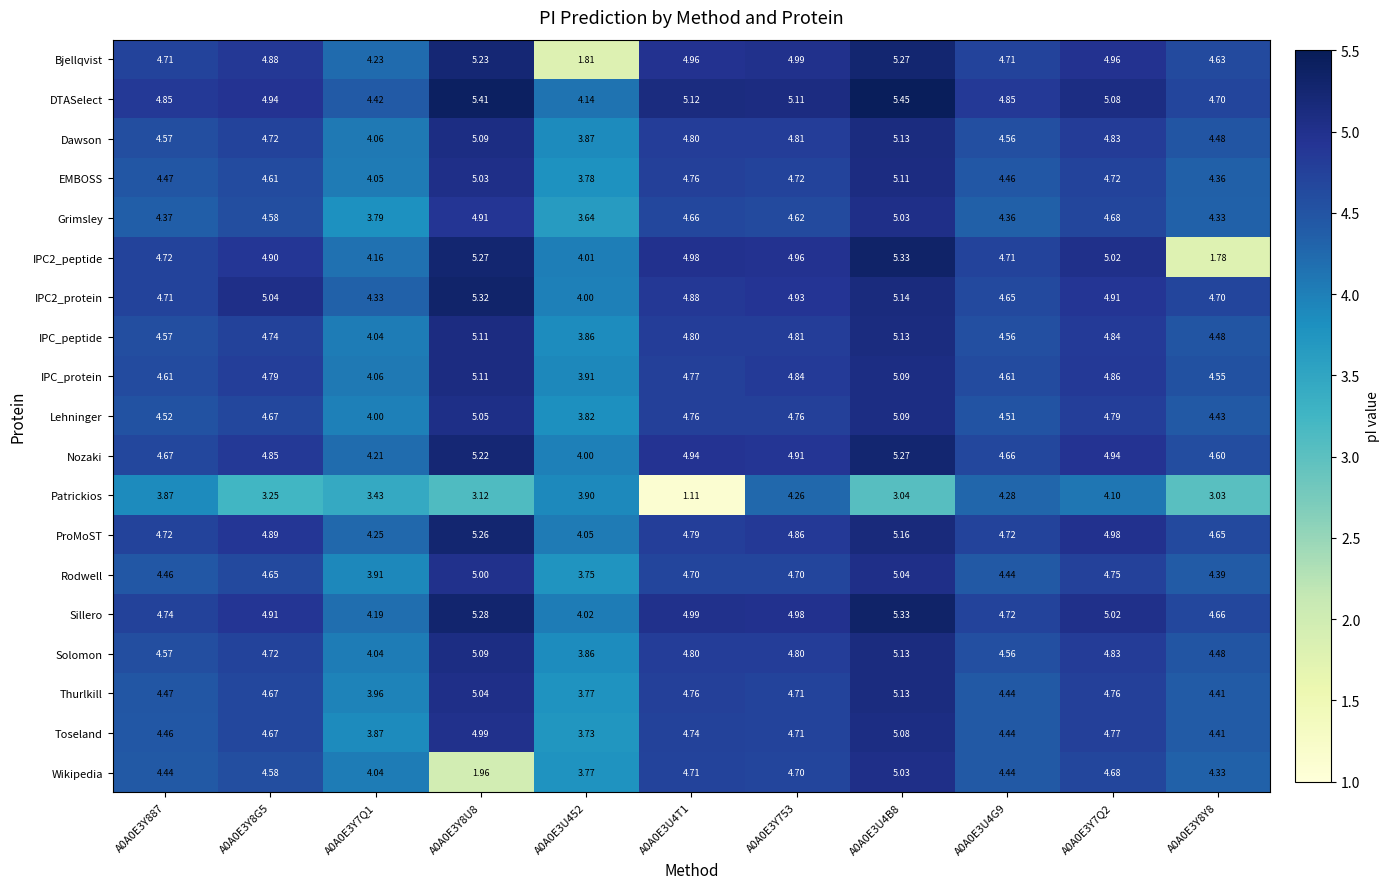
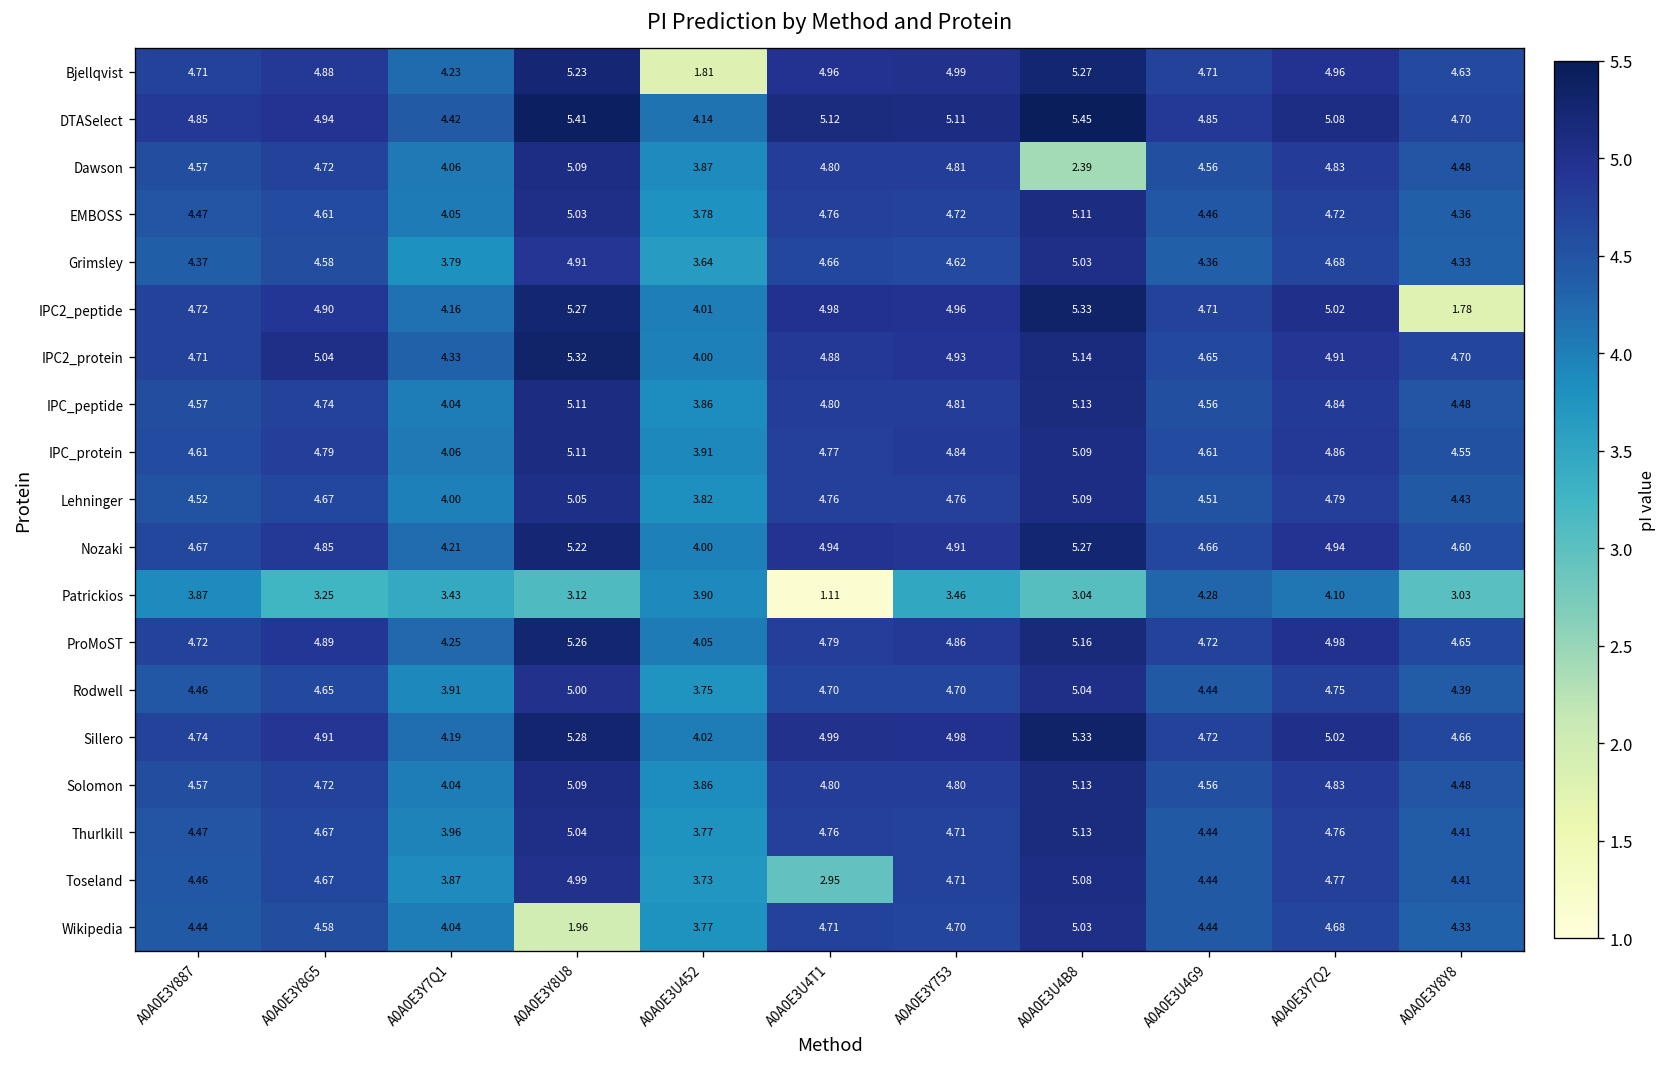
Dawson, A0A0E3U4B8: 5.13 -> 2.39
Patrickios, A0A0E3Y753: 4.26 -> 3.46
Toseland, A0A0E3U4T1: 4.74 -> 2.95
